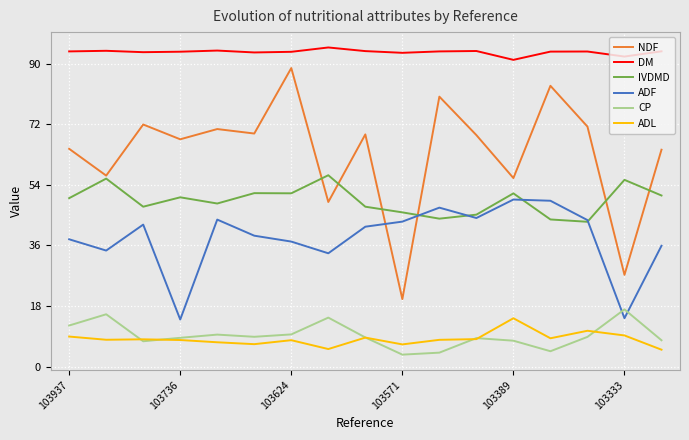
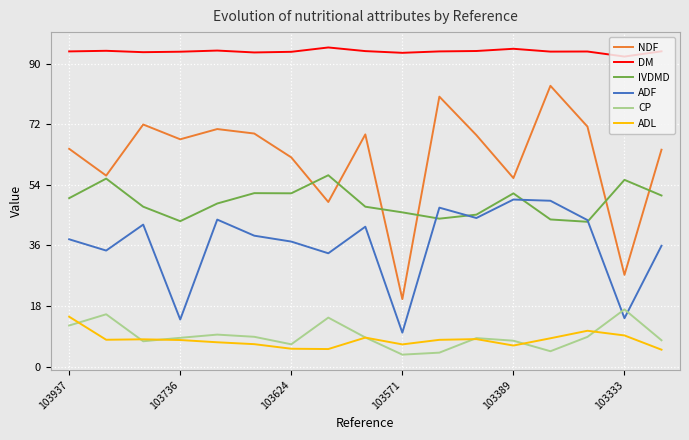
ADL, 103937: 9 -> 15
IVDMD, 103736: 50 -> 43
NDF, 103624: 89 -> 62
CP, 103624: 10 -> 7
ADL, 103624: 8 -> 5
ADF, 103571: 43 -> 10
DM, 103389: 91 -> 94
ADL, 103389: 14 -> 6
